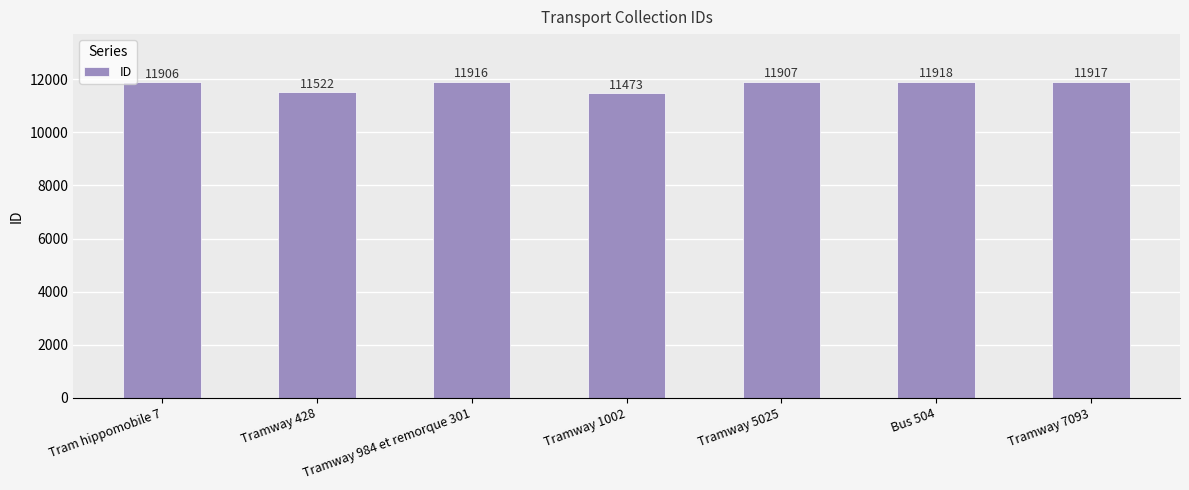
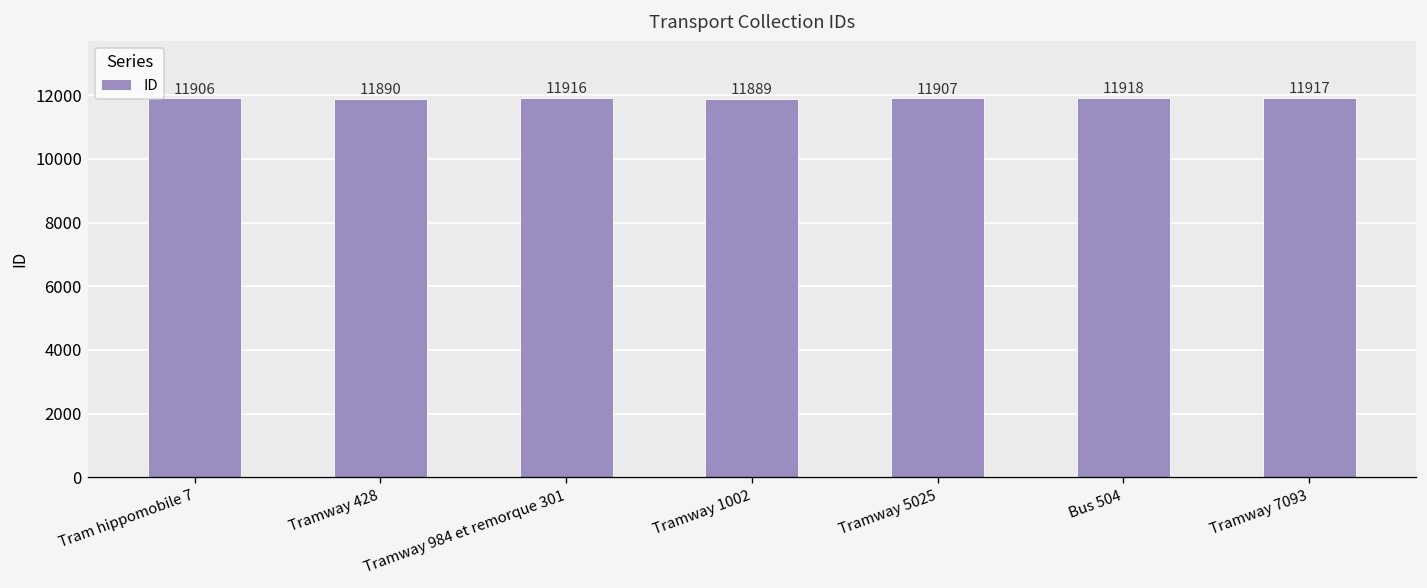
Tramway 428: 11522 -> 11890
Tramway 1002: 11473 -> 11889
